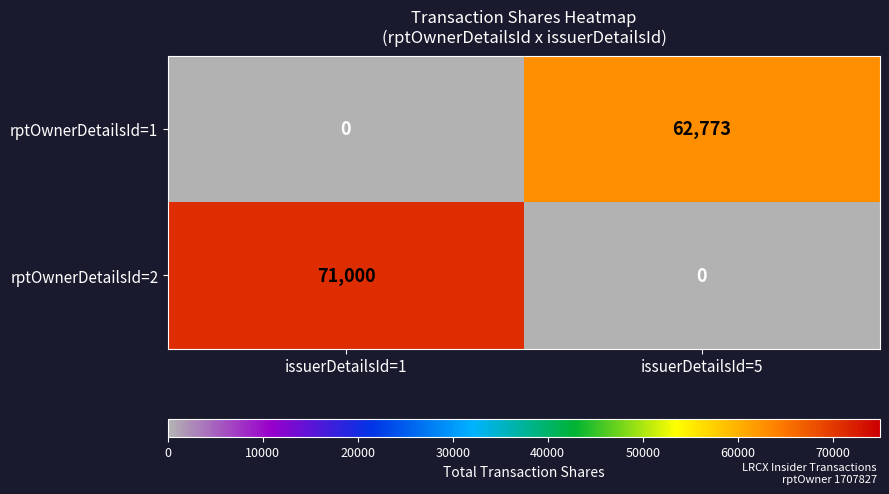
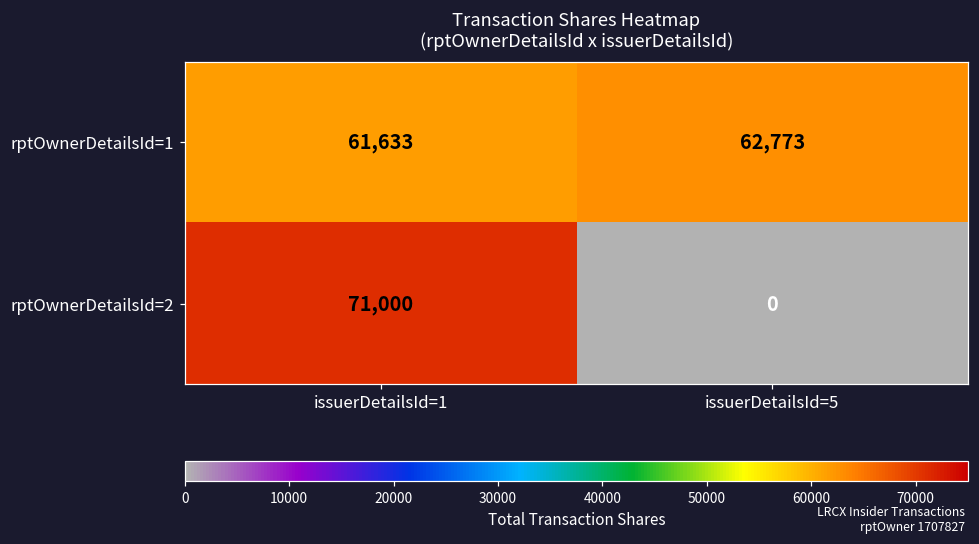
rptOwnerDetailsId=1, issuerDetailsId=1: 0 -> 61,633
